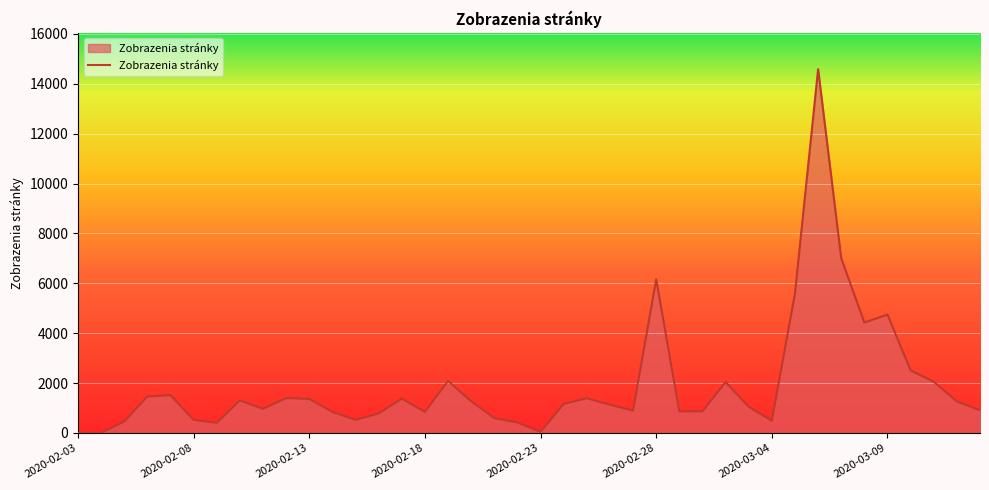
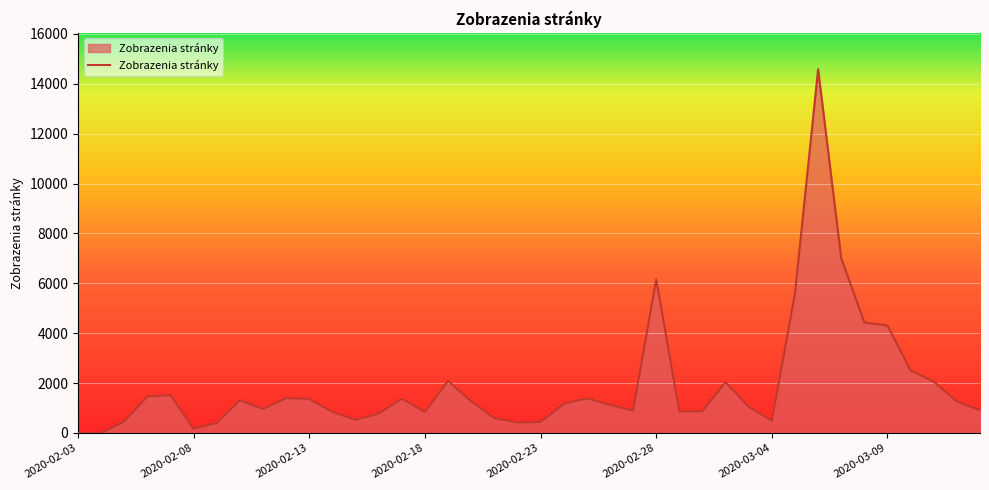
2020-02-08: 500 -> 200
2020-02-23: 0 -> 400
2020-03-09: 4700 -> 4300
